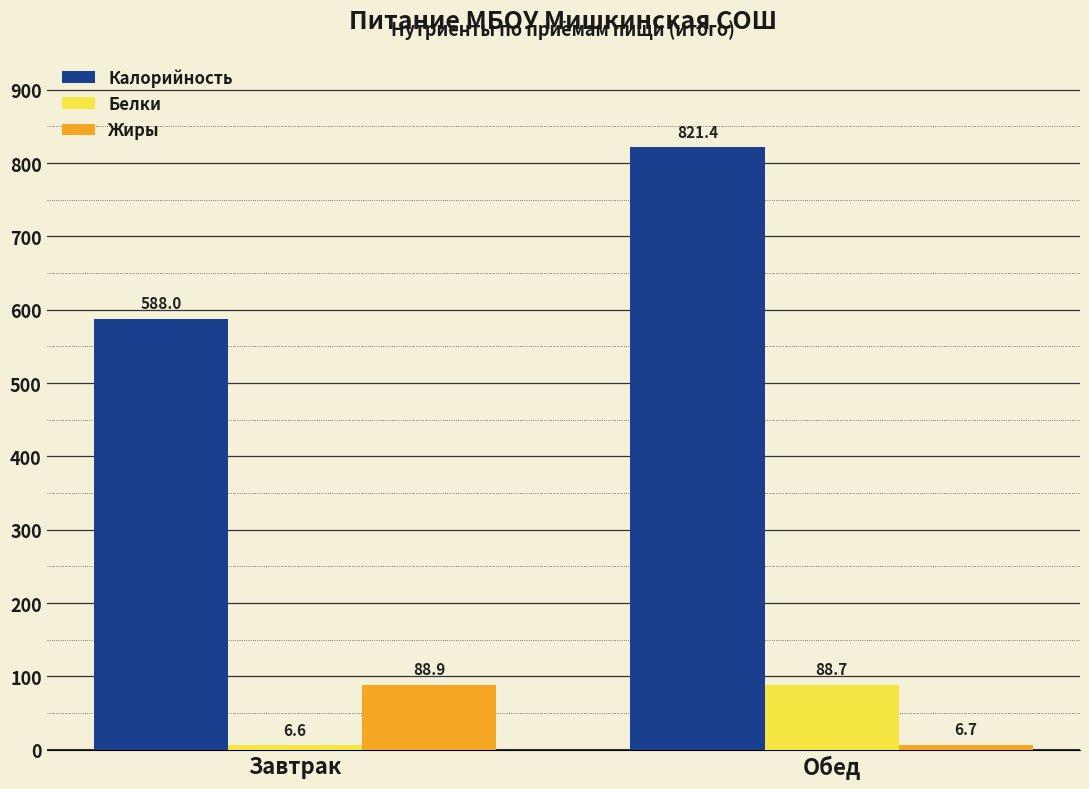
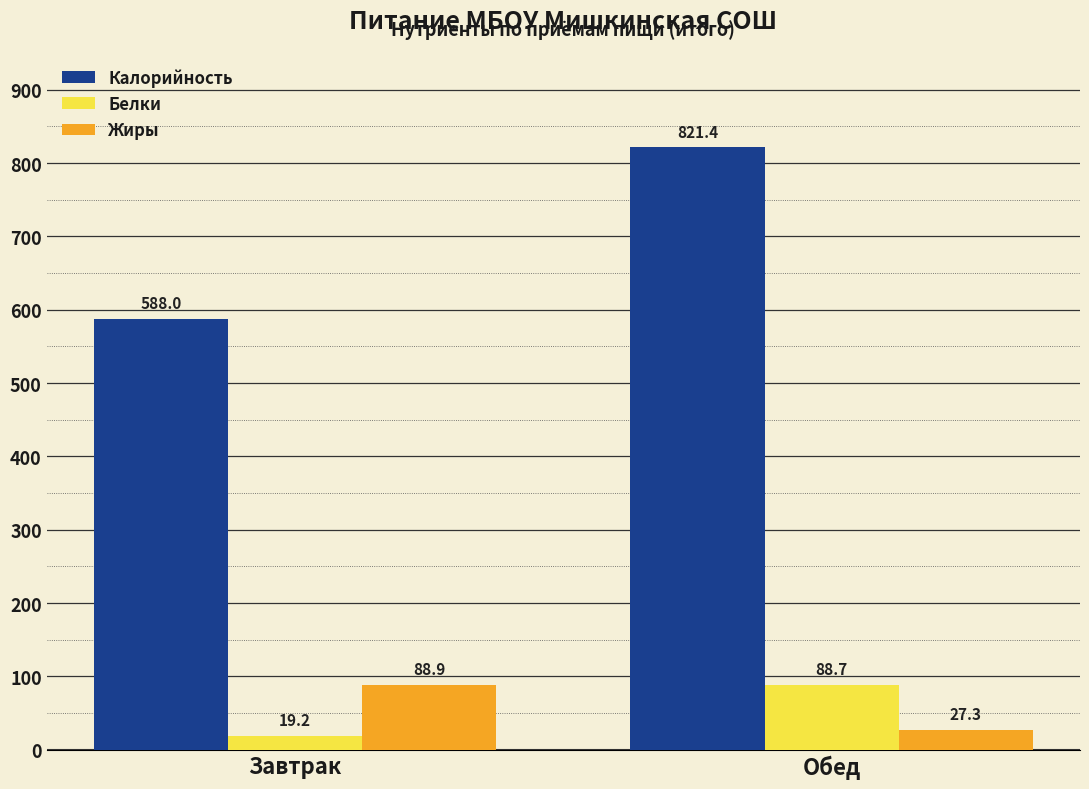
Белки, Завтрак: 6.6 -> 19.2
Жиры, Обед: 6.7 -> 27.3
